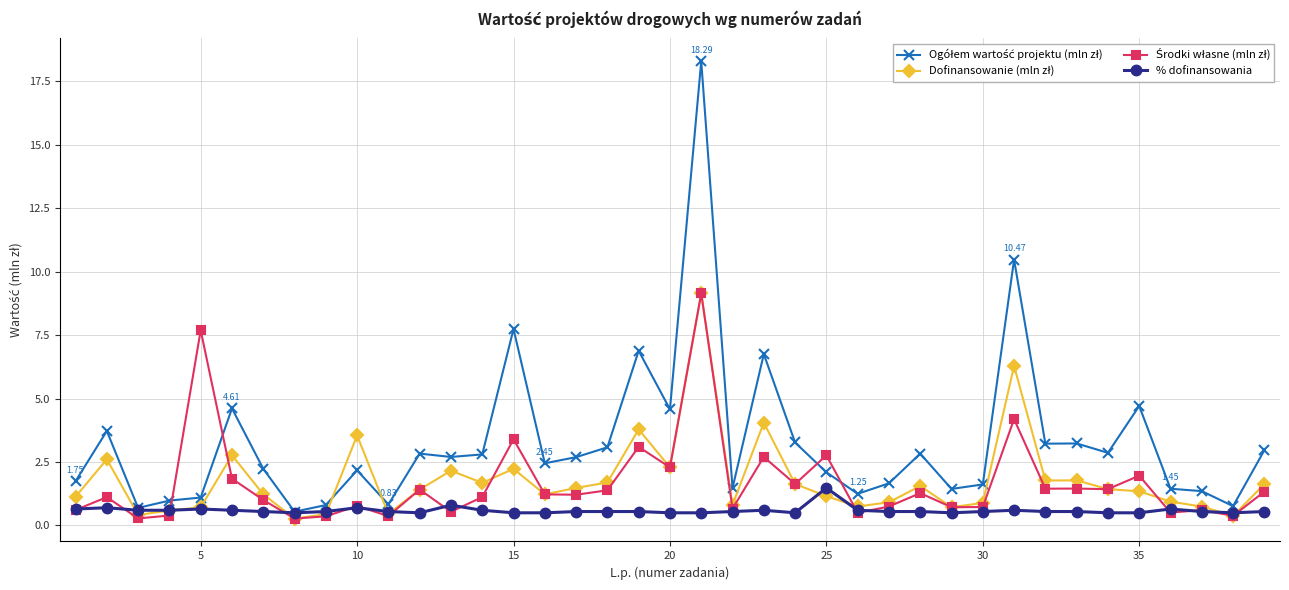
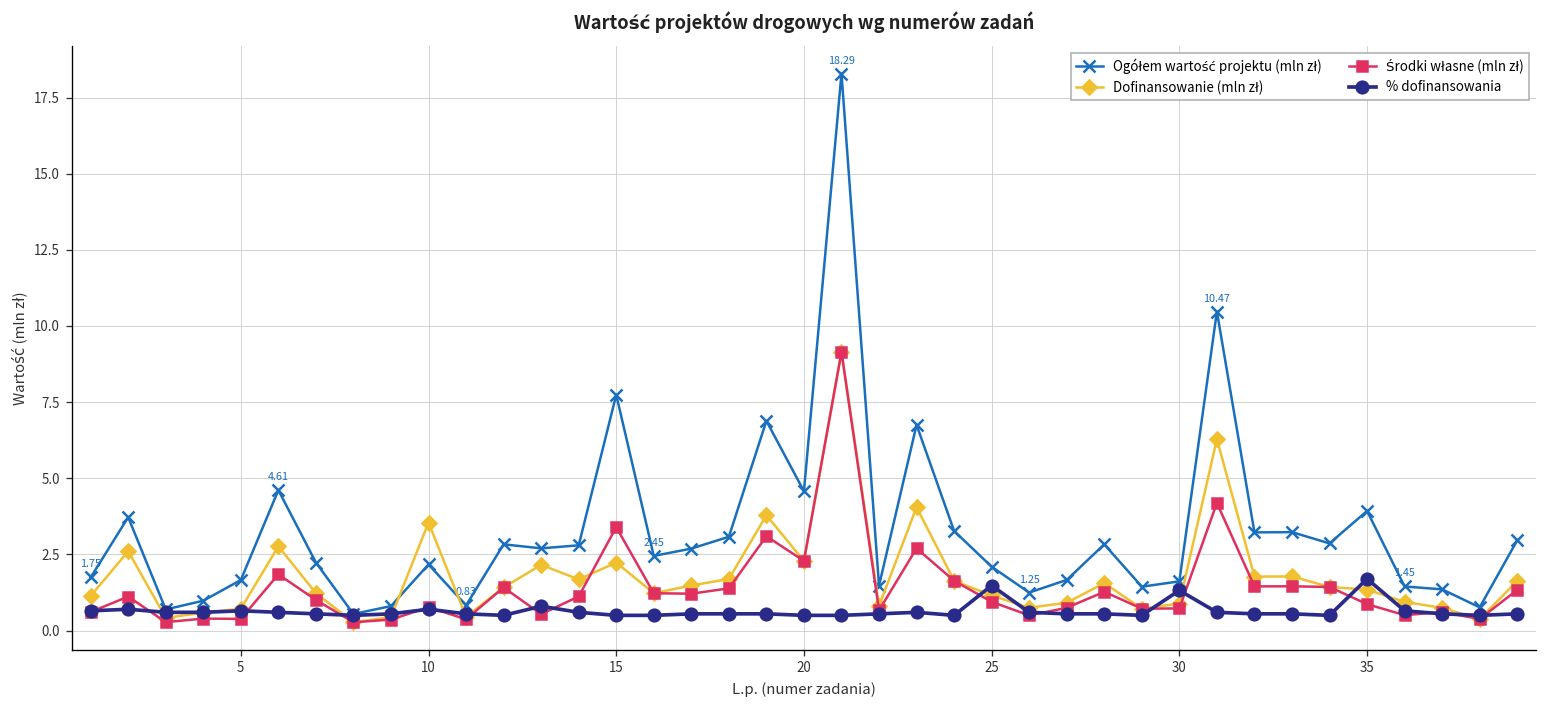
Ogółem wartość projektu (mln zł), 5: 1.1 -> 1.7
Środki własne (mln zł), 5: 7.7 -> 0.4
Środki własne (mln zł), 25: 2.8 -> 0.9
% dofinansowania, 30: 0.6 -> 1.3
Ogółem wartość projektu (mln zł), 35: 4.7 -> 3.9
Środki własne (mln zł), 35: 2.0 -> 0.9
% dofinansowania, 35: 0.5 -> 1.7
